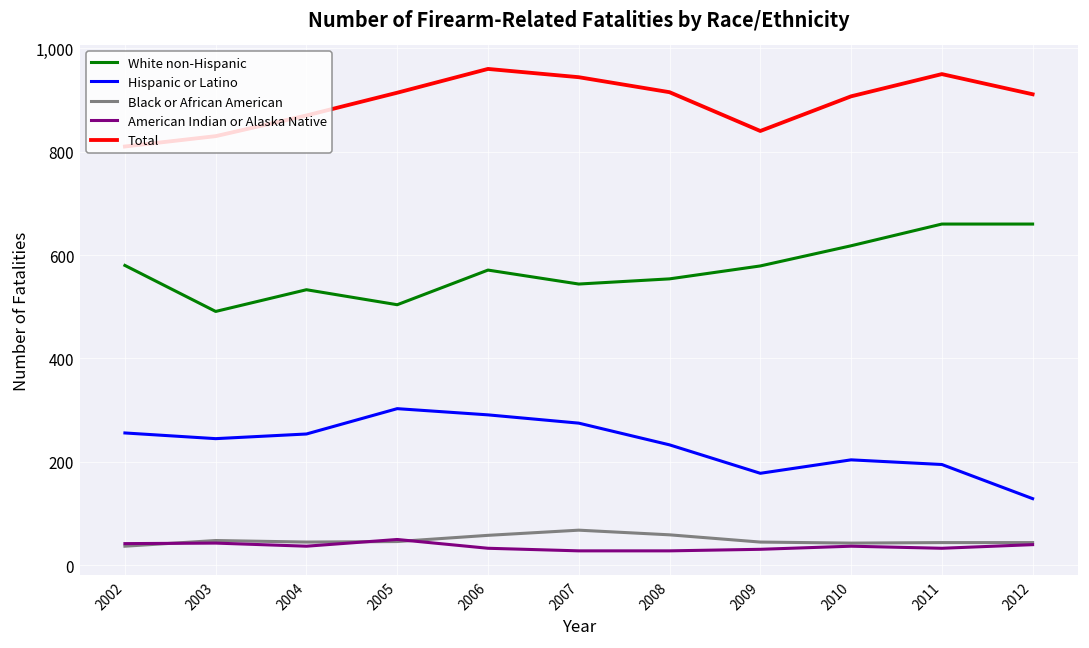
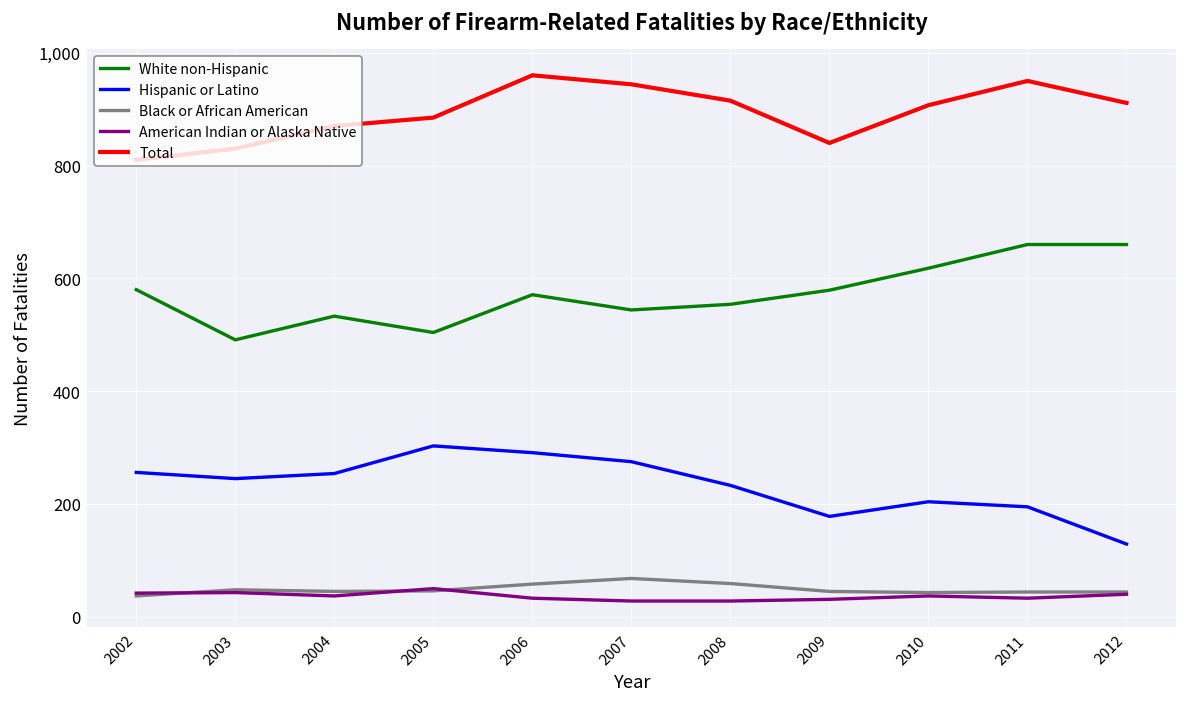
Total, 2005: 910 -> 890
